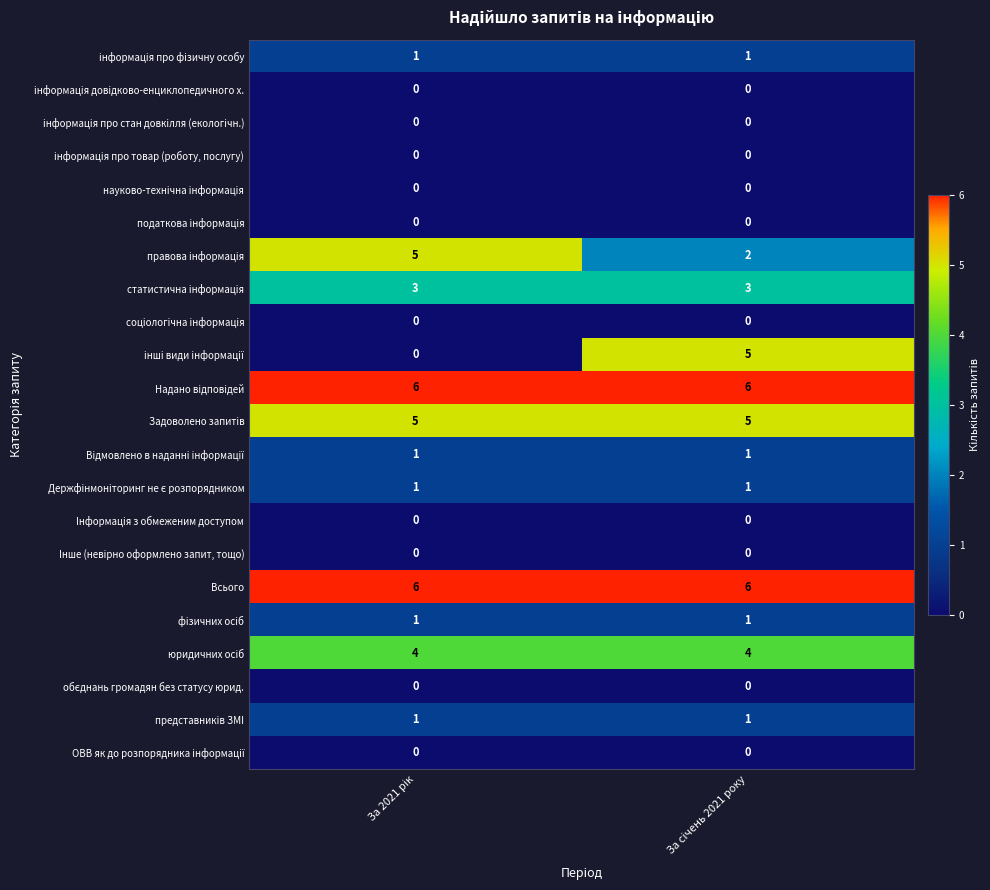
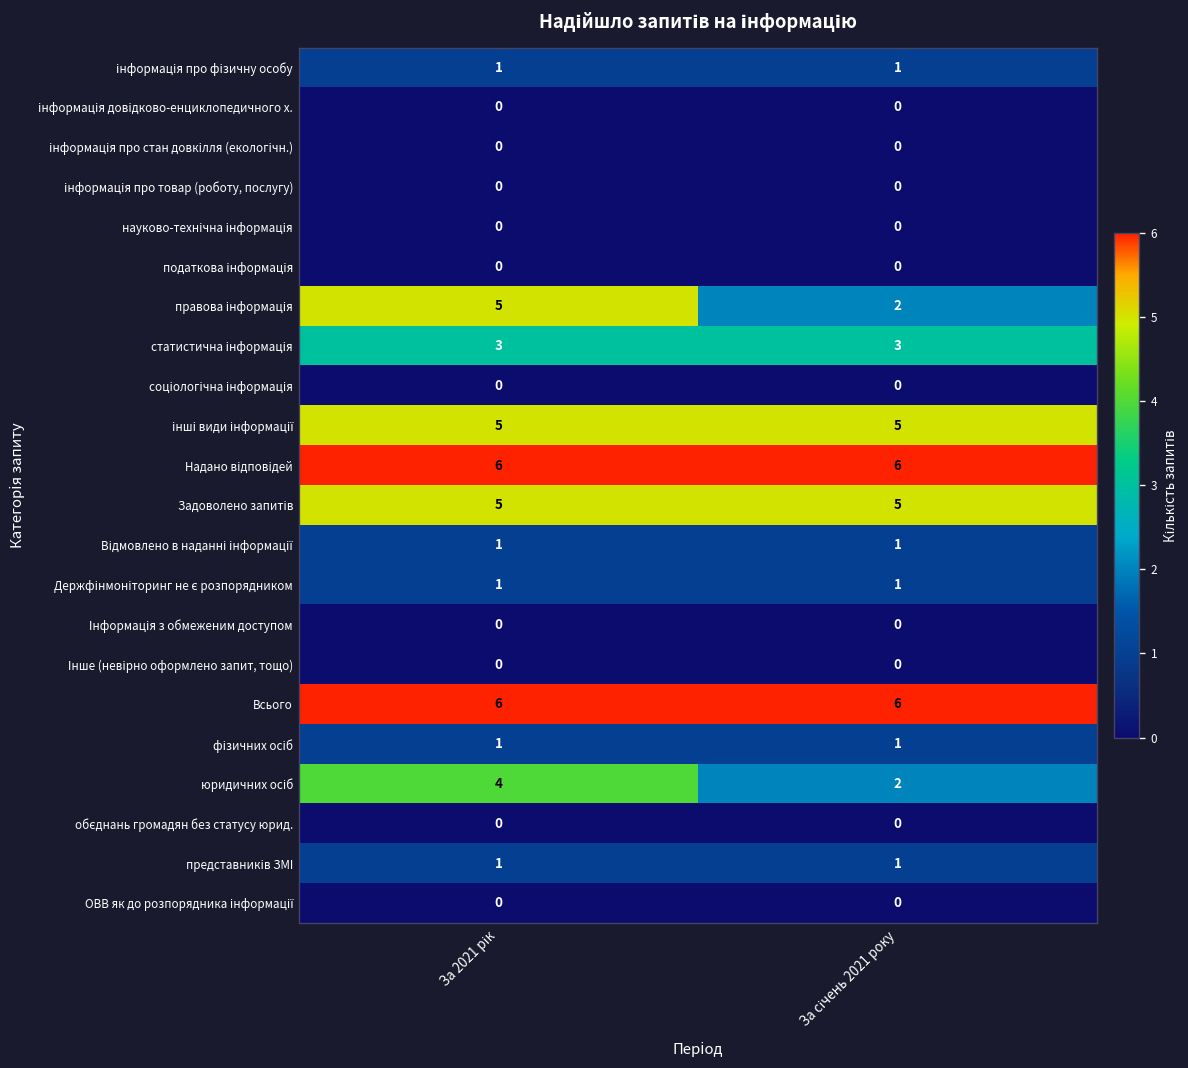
інші види інформації, За 2021 рік: 0 -> 5
юридичних осіб, За січень 2021 року: 4 -> 2
